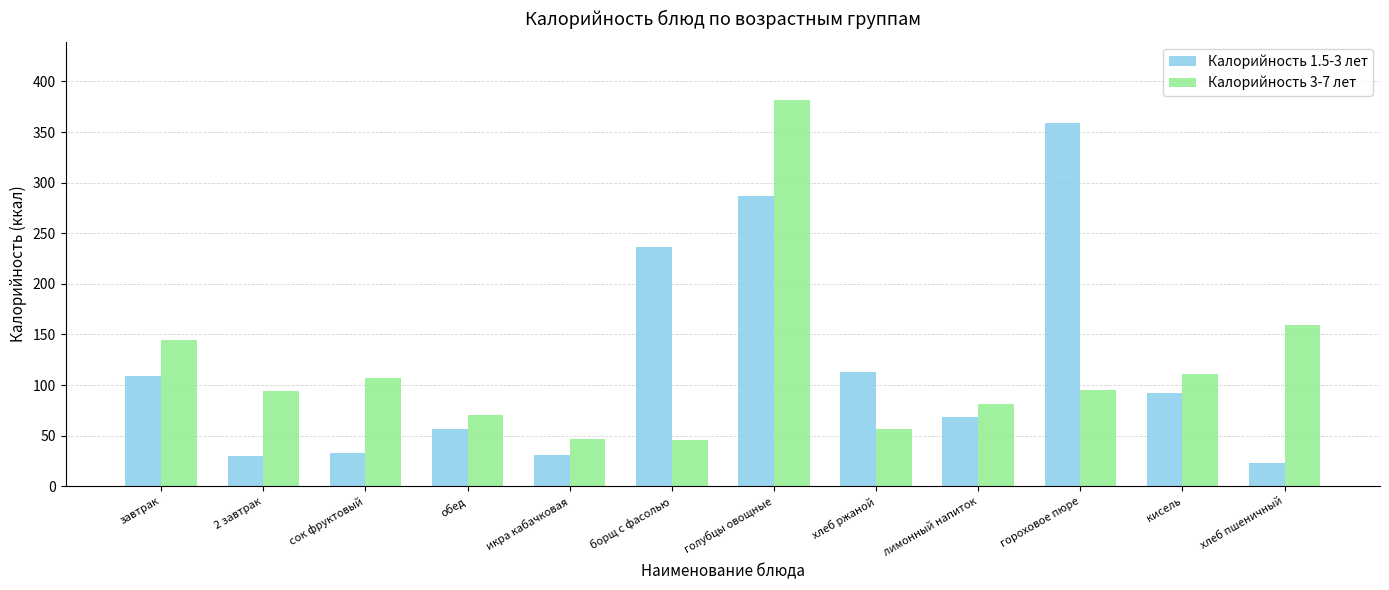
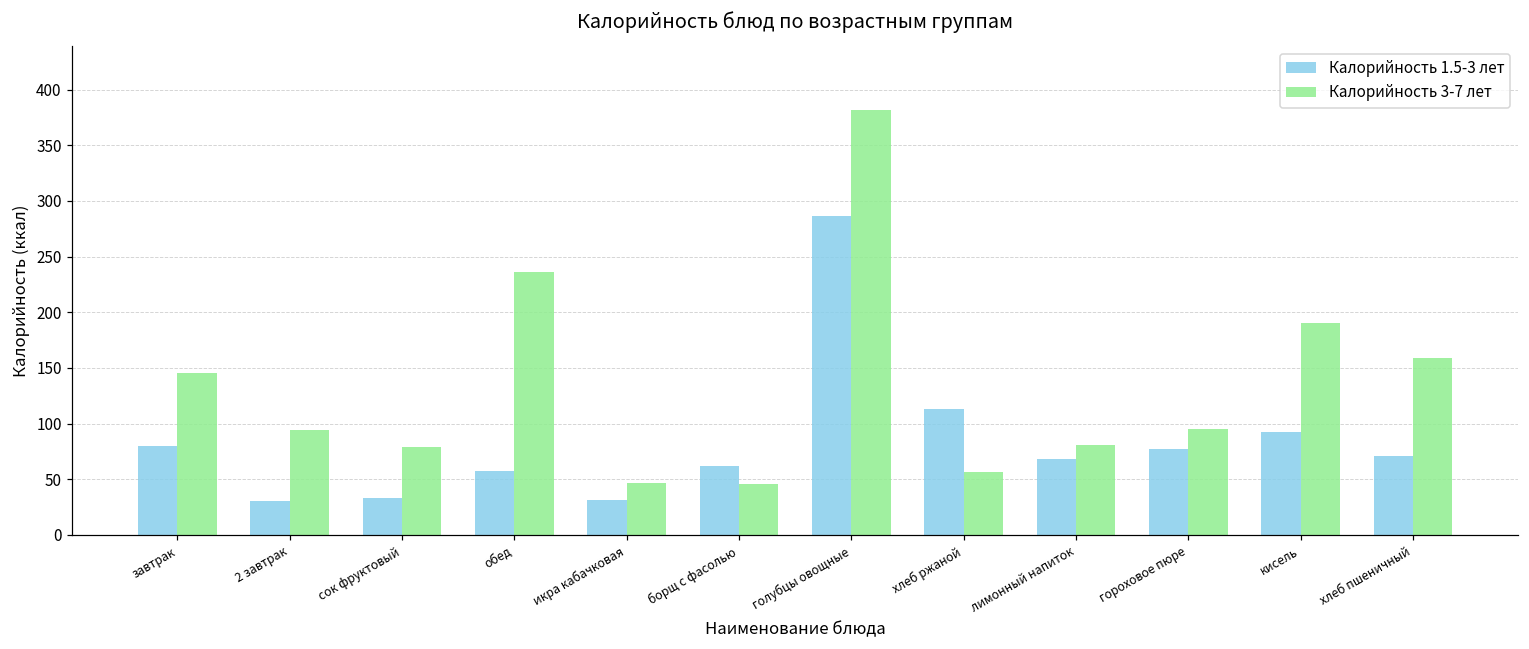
Калорийность 1.5-3 лет, завтрак: 109 -> 80
Калорийность 3-7 лет, сок фруктовый: 107 -> 79
Калорийность 3-7 лет, обед: 70 -> 236
Калорийность 1.5-3 лет, борщ с фасолью: 236 -> 62
Калорийность 1.5-3 лет, гороховое пюре: 359 -> 77
Калорийность 3-7 лет, кисель: 111 -> 190
Калорийность 1.5-3 лет, хлеб пшеничный: 23 -> 71
